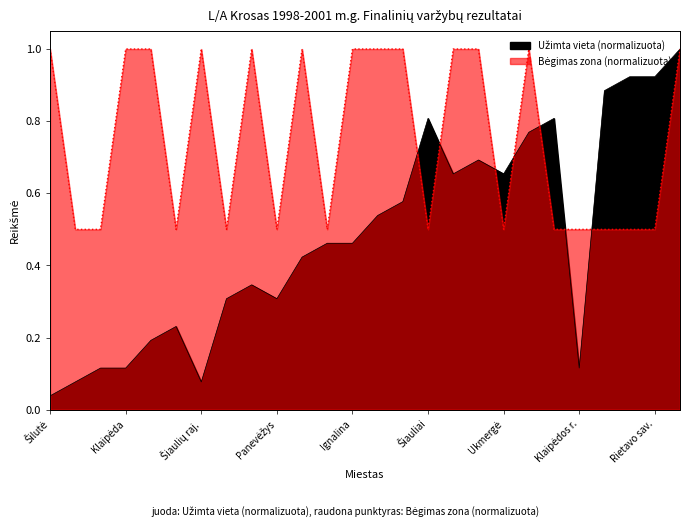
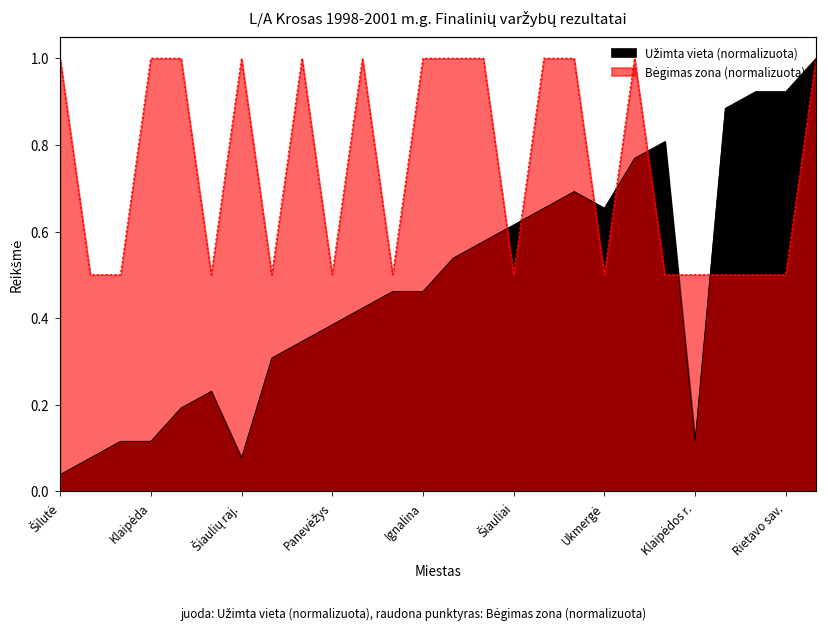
Užimta vieta (normalizuota), Panevėžys: 0.31 -> 0.38
Užimta vieta (normalizuota), Šiauliai: 0.81 -> 0.62
